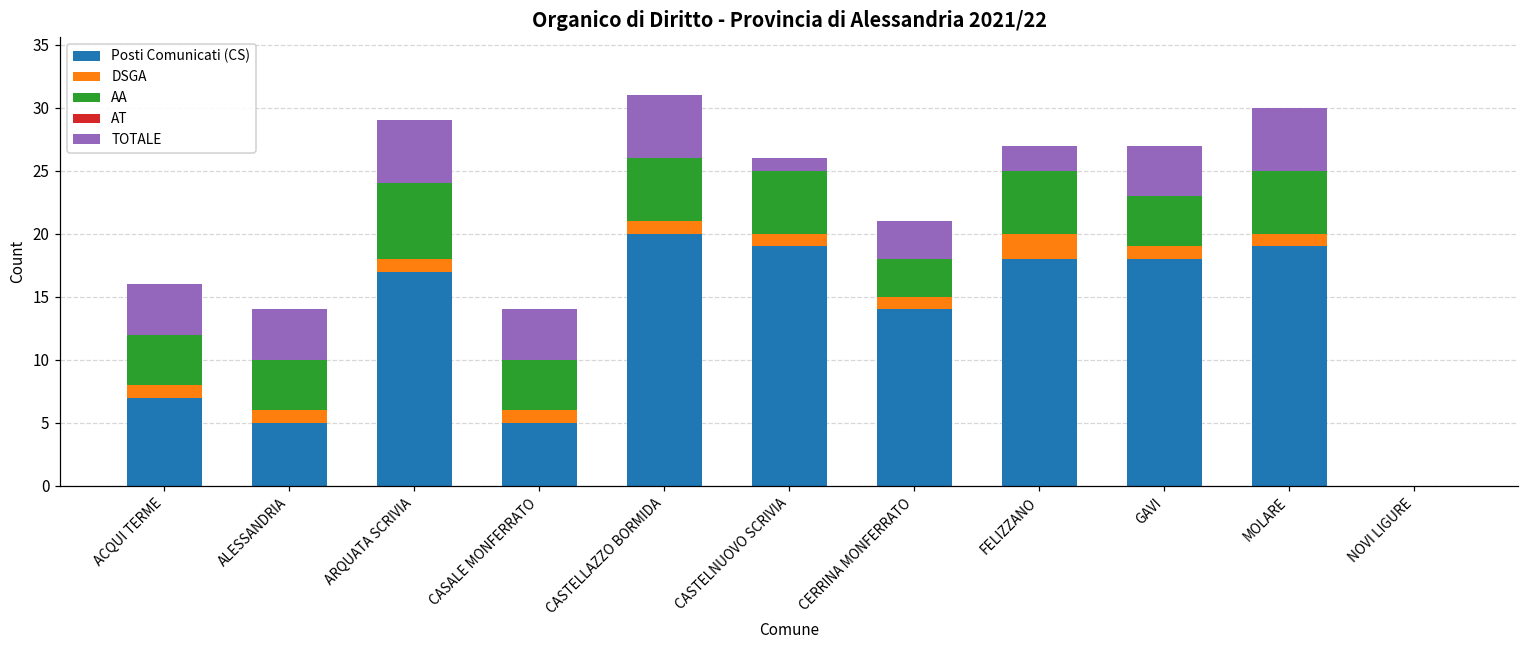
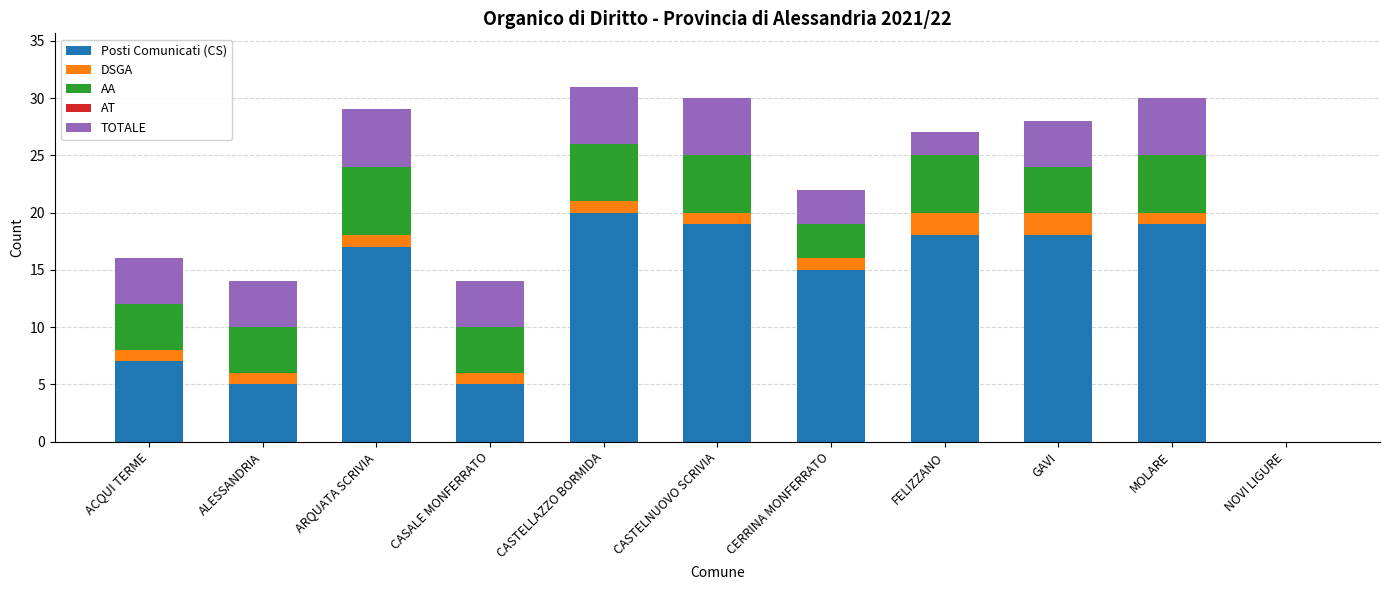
TOTALE, CASTELNUOVO SCRIVIA: 1 -> 5
Posti Comunicati (CS), CERRINA MONFERRATO: 14 -> 15
DSGA, GAVI: 1 -> 2
